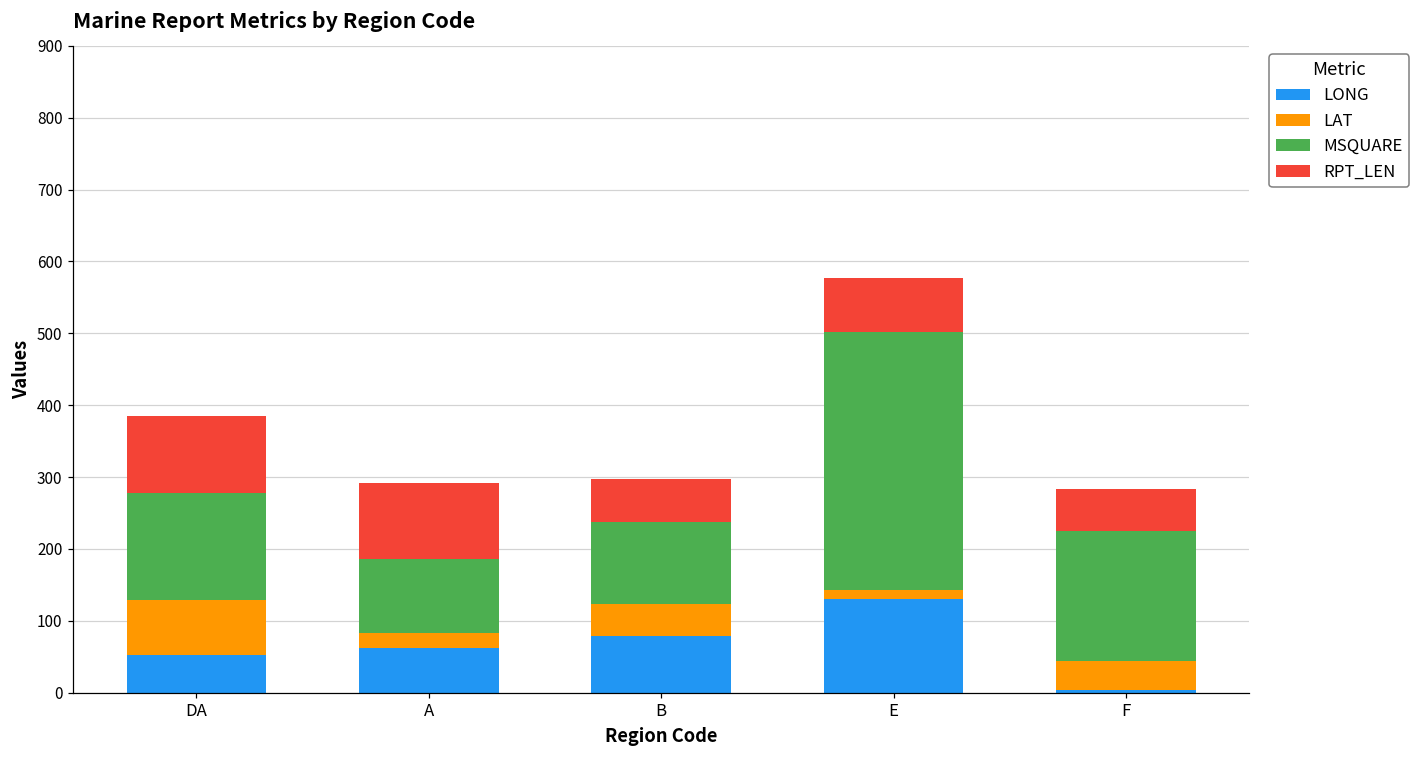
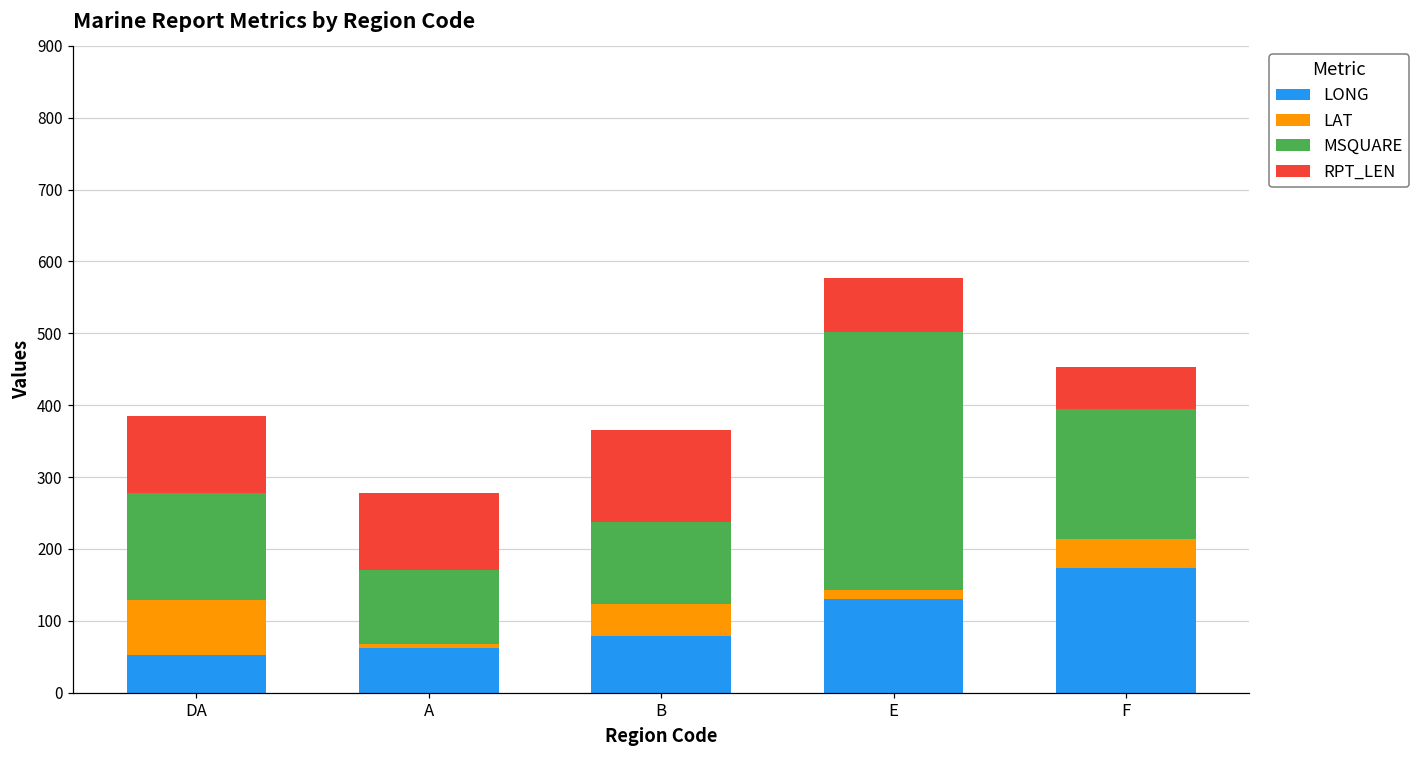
LAT, A: 20 -> 10
RPT_LEN, B: 60 -> 130
LONG, F: 0 -> 170
